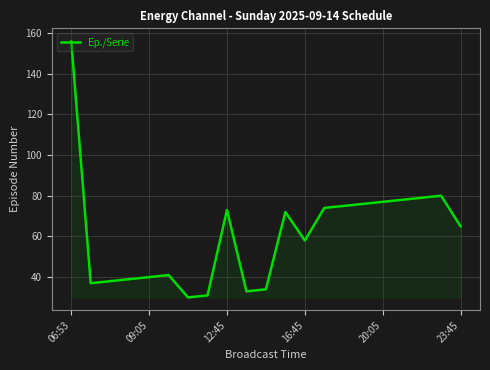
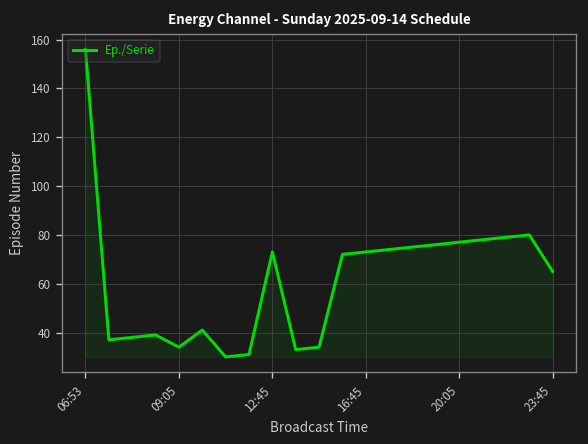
09:05: 40 -> 34
16:45: 58 -> 73
